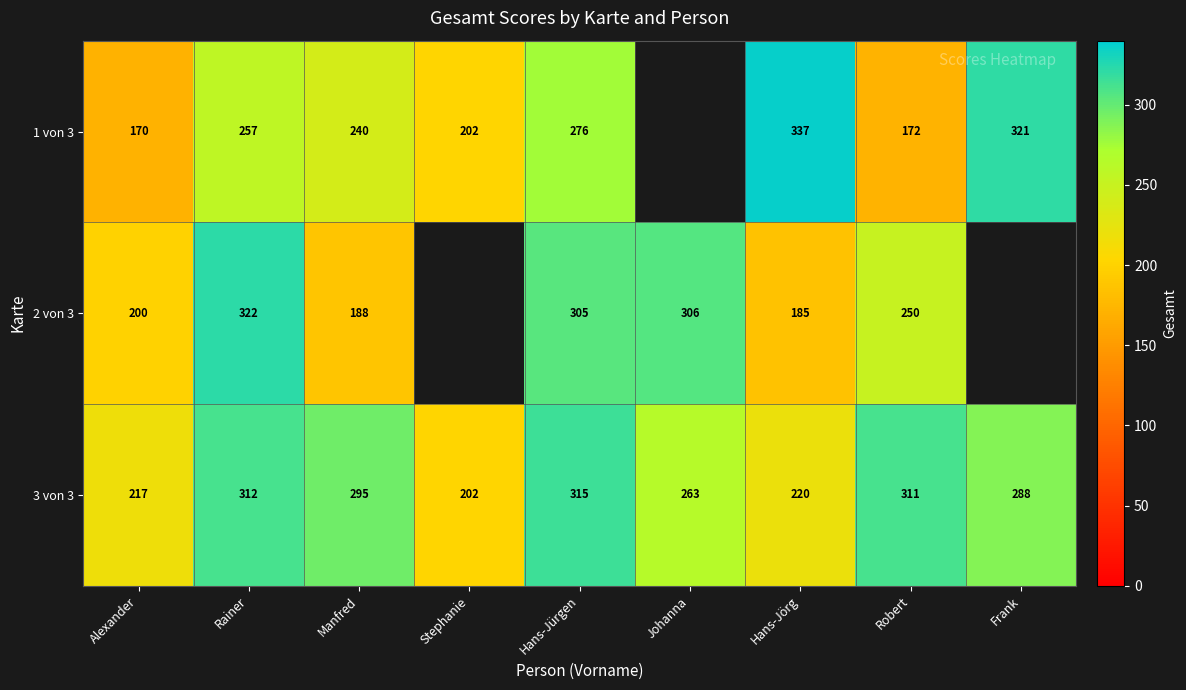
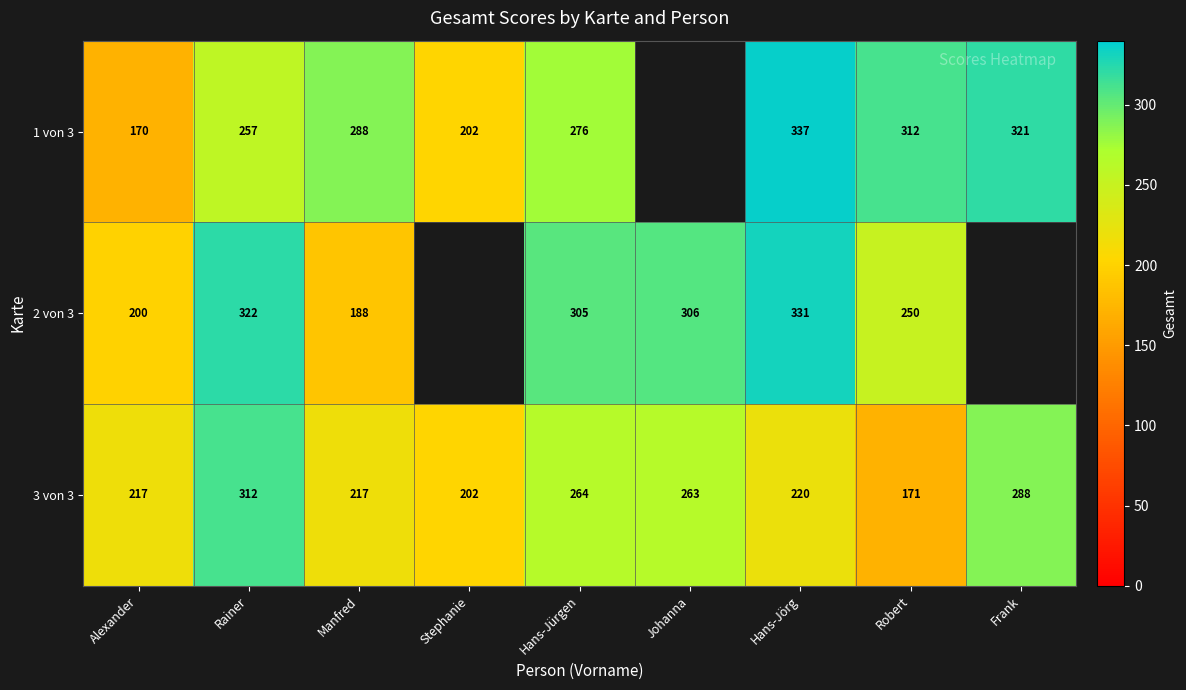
1 von 3, Manfred: 240 -> 288
1 von 3, Robert: 172 -> 312
2 von 3, Hans-Jörg: 185 -> 331
3 von 3, Manfred: 295 -> 217
3 von 3, Hans-Jürgen: 315 -> 264
3 von 3, Robert: 311 -> 171
